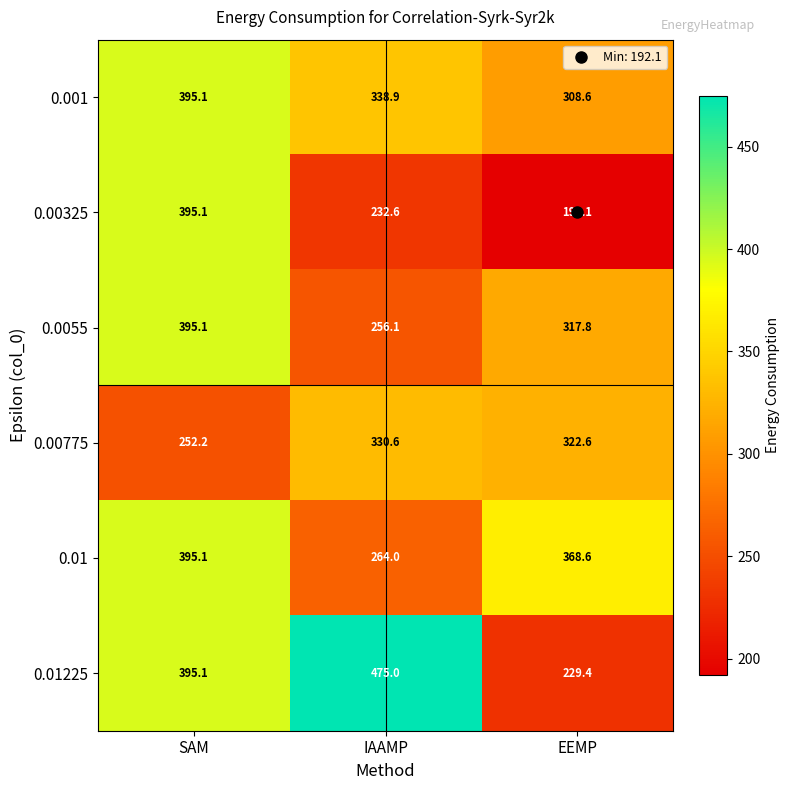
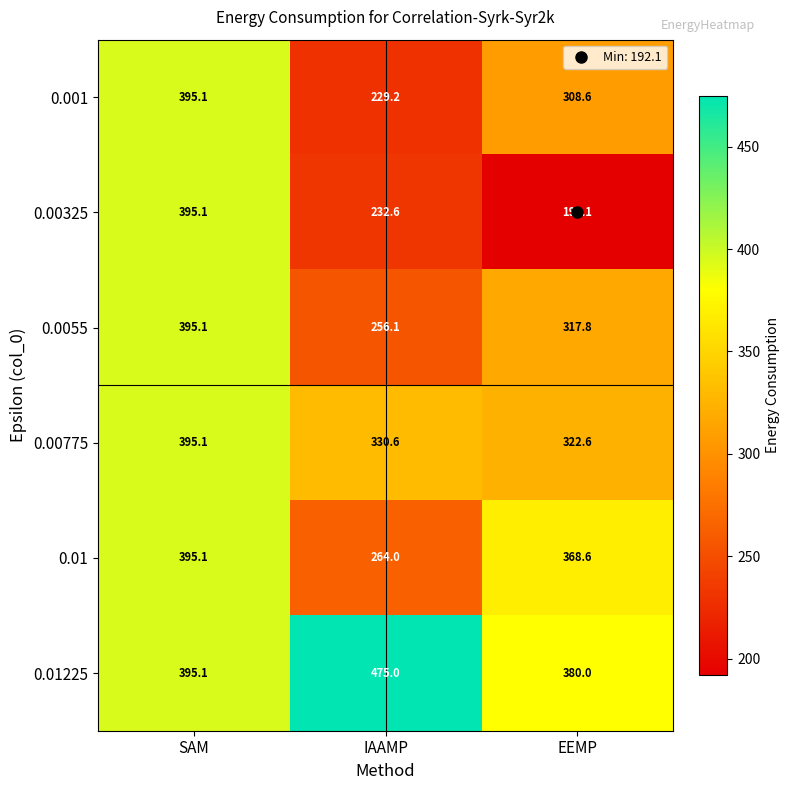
0.001, IAAMP: 338.9 -> 229.2
0.00775, SAM: 252.2 -> 395.1
0.01225, EEMP: 229.4 -> 380.0
